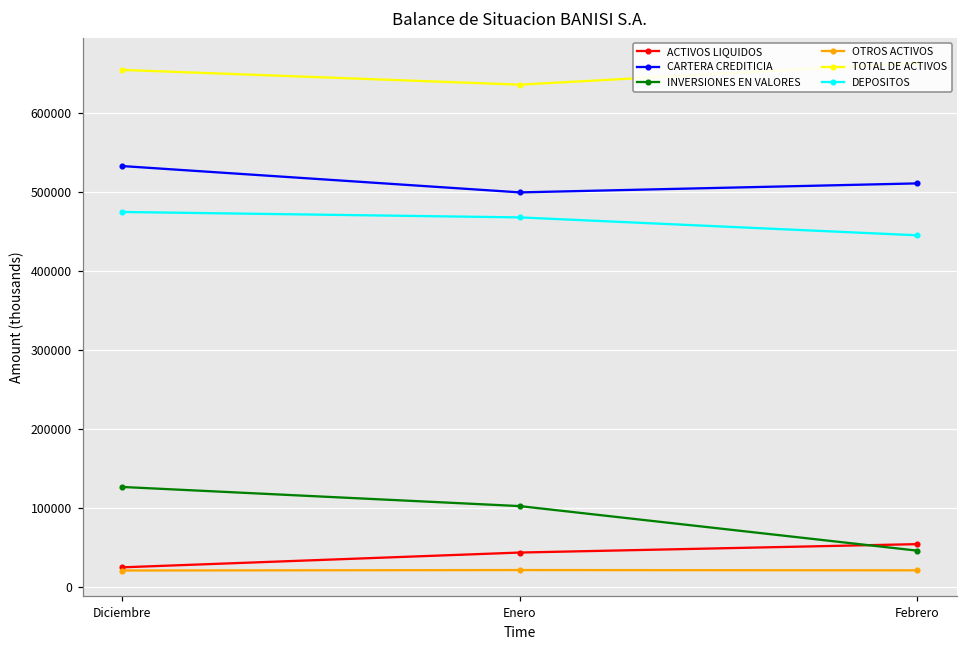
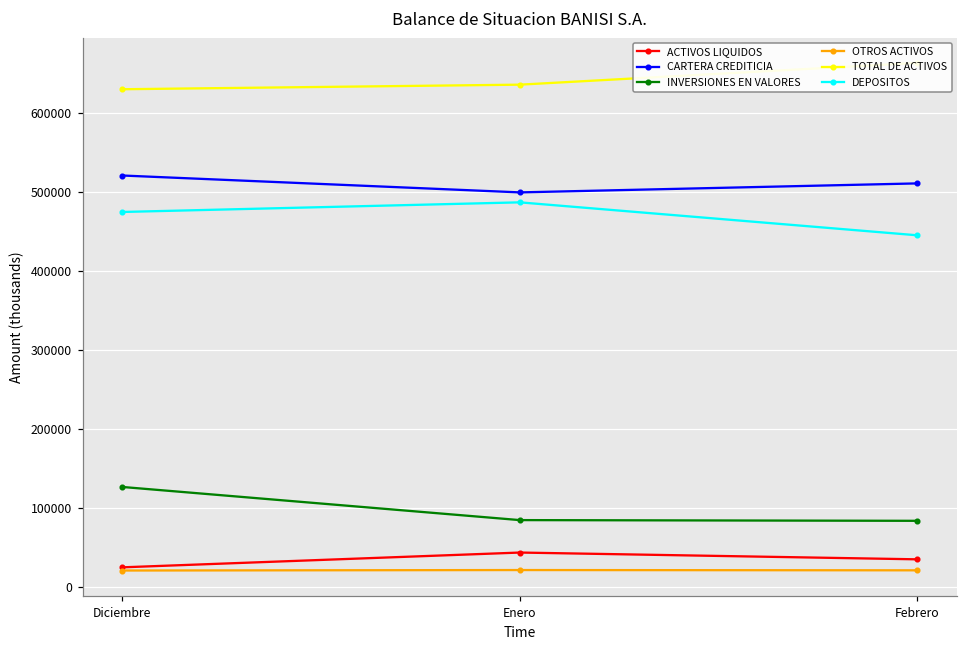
CARTERA CREDITICIA, Diciembre: 530000 -> 520000
TOTAL DE ACTIVOS, Diciembre: 650000 -> 630000
INVERSIONES EN VALORES, Enero: 100000 -> 80000
DEPOSITOS, Enero: 470000 -> 490000
ACTIVOS LIQUIDOS, Febrero: 50000 -> 40000
INVERSIONES EN VALORES, Febrero: 50000 -> 80000
